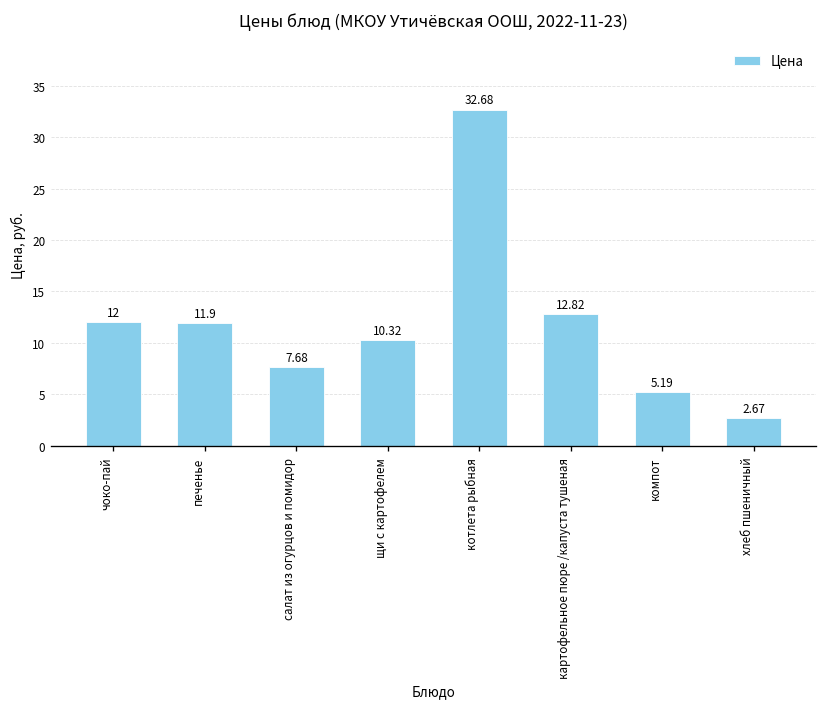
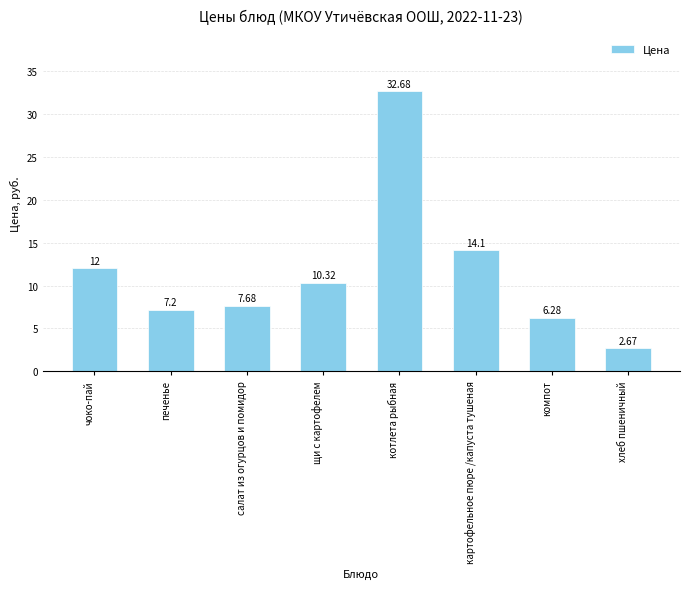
печенье: 11.9 -> 7.2
картофельное пюре /капуста тушеная: 12.82 -> 14.1
компот: 5.19 -> 6.28
